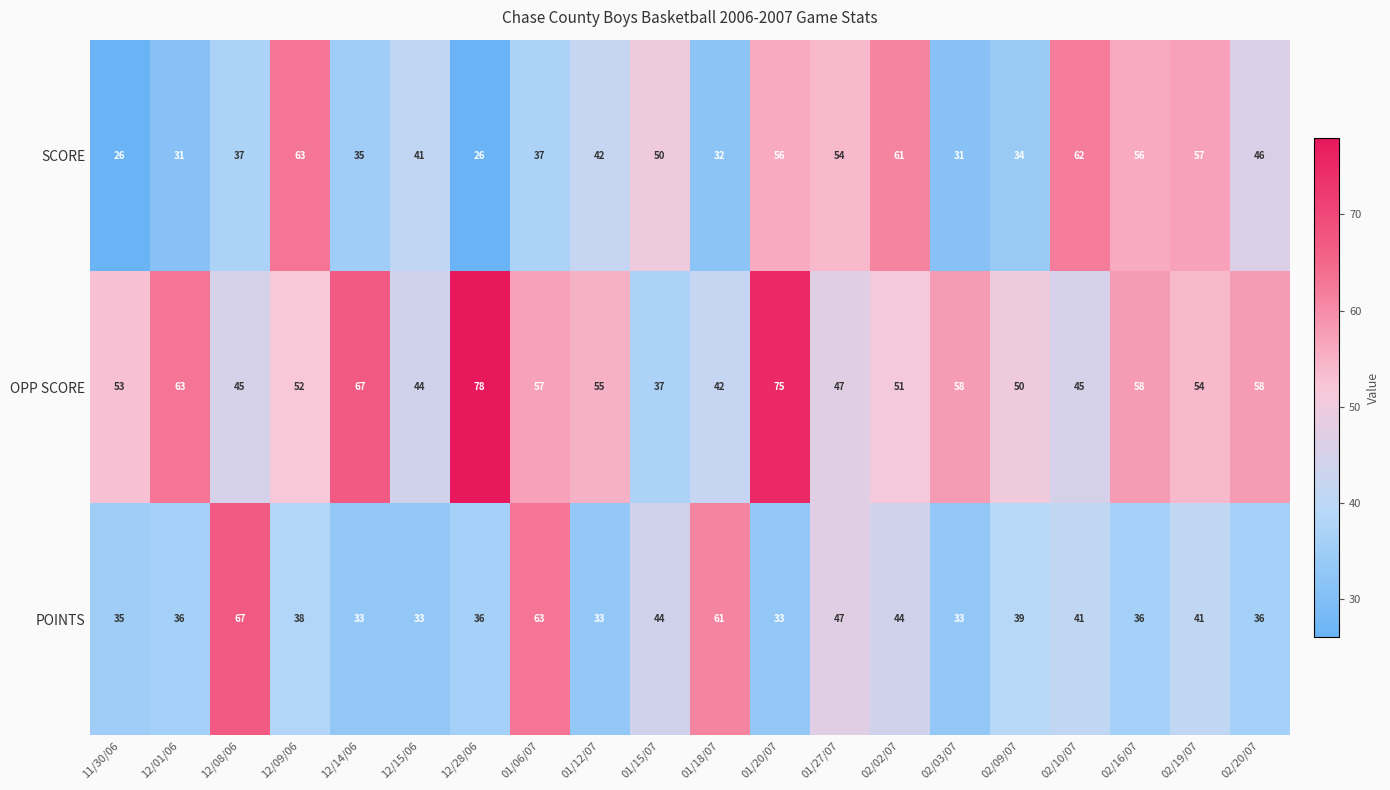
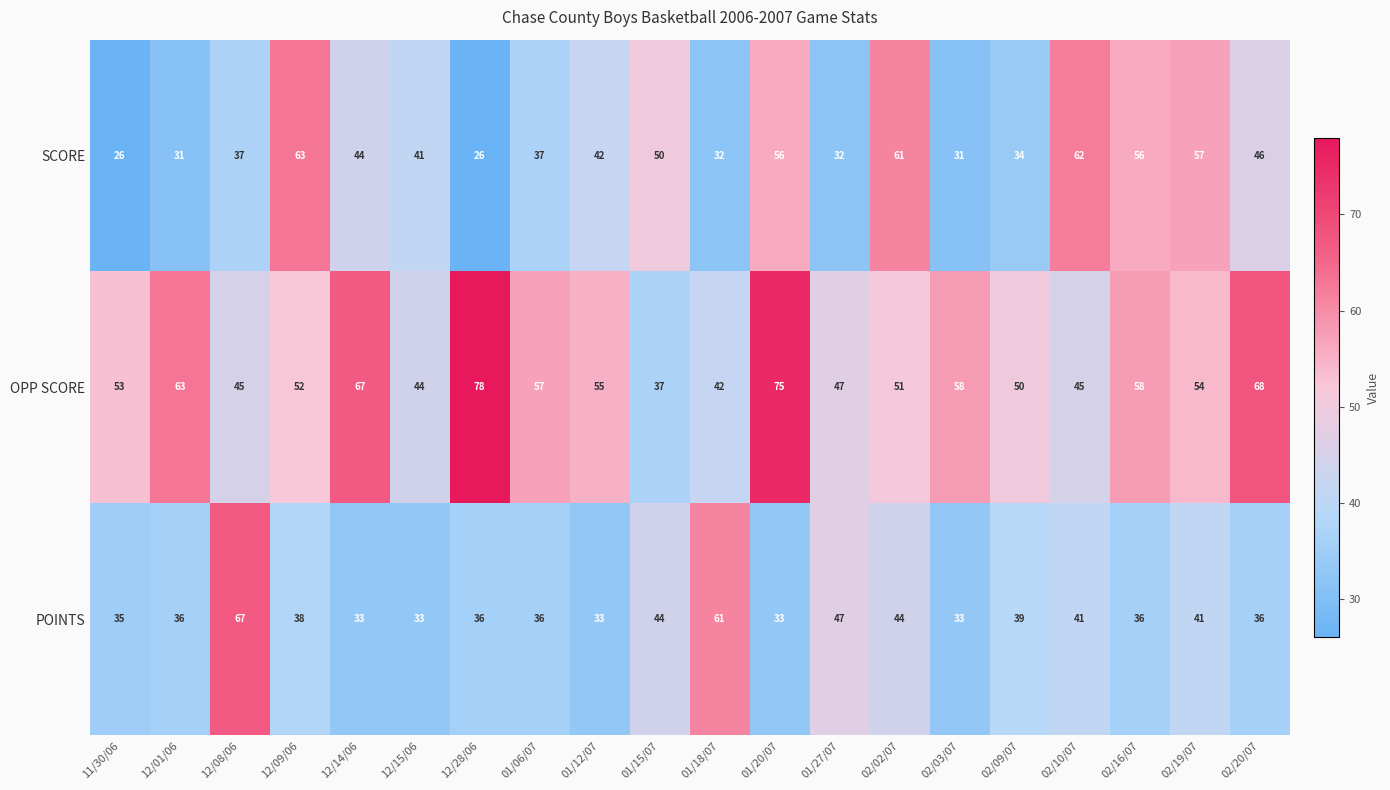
SCORE, 12/14/06: 35 -> 44
SCORE, 01/27/07: 54 -> 32
OPP SCORE, 02/20/07: 58 -> 68
POINTS, 01/06/07: 63 -> 36
